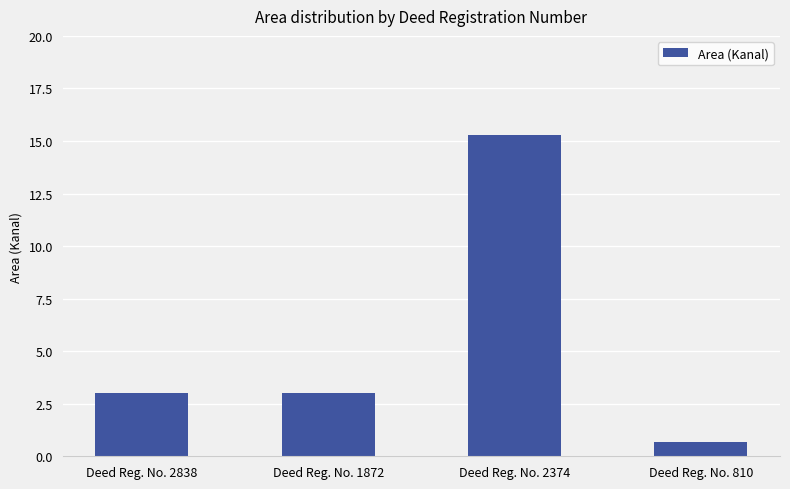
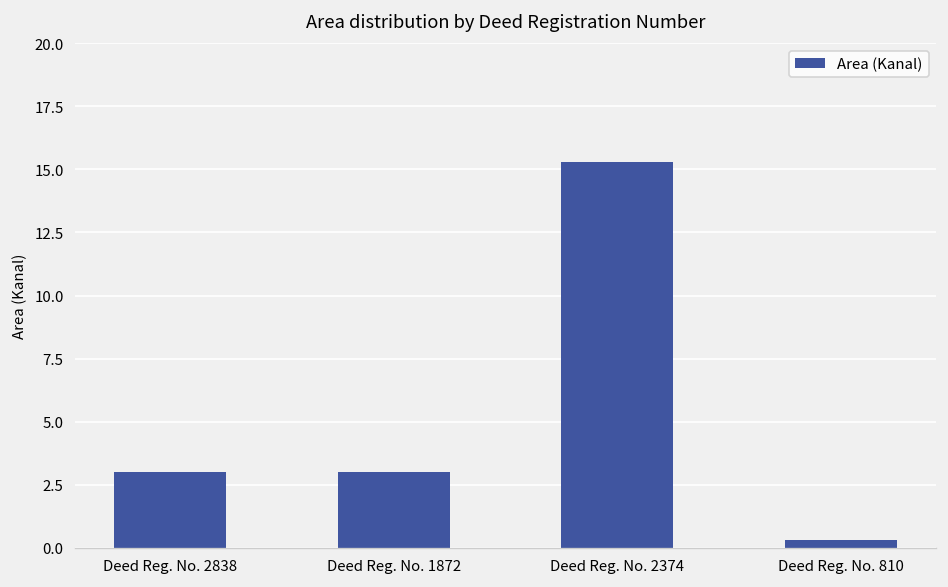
Deed Reg. No. 810: 0.7 -> 0.3
